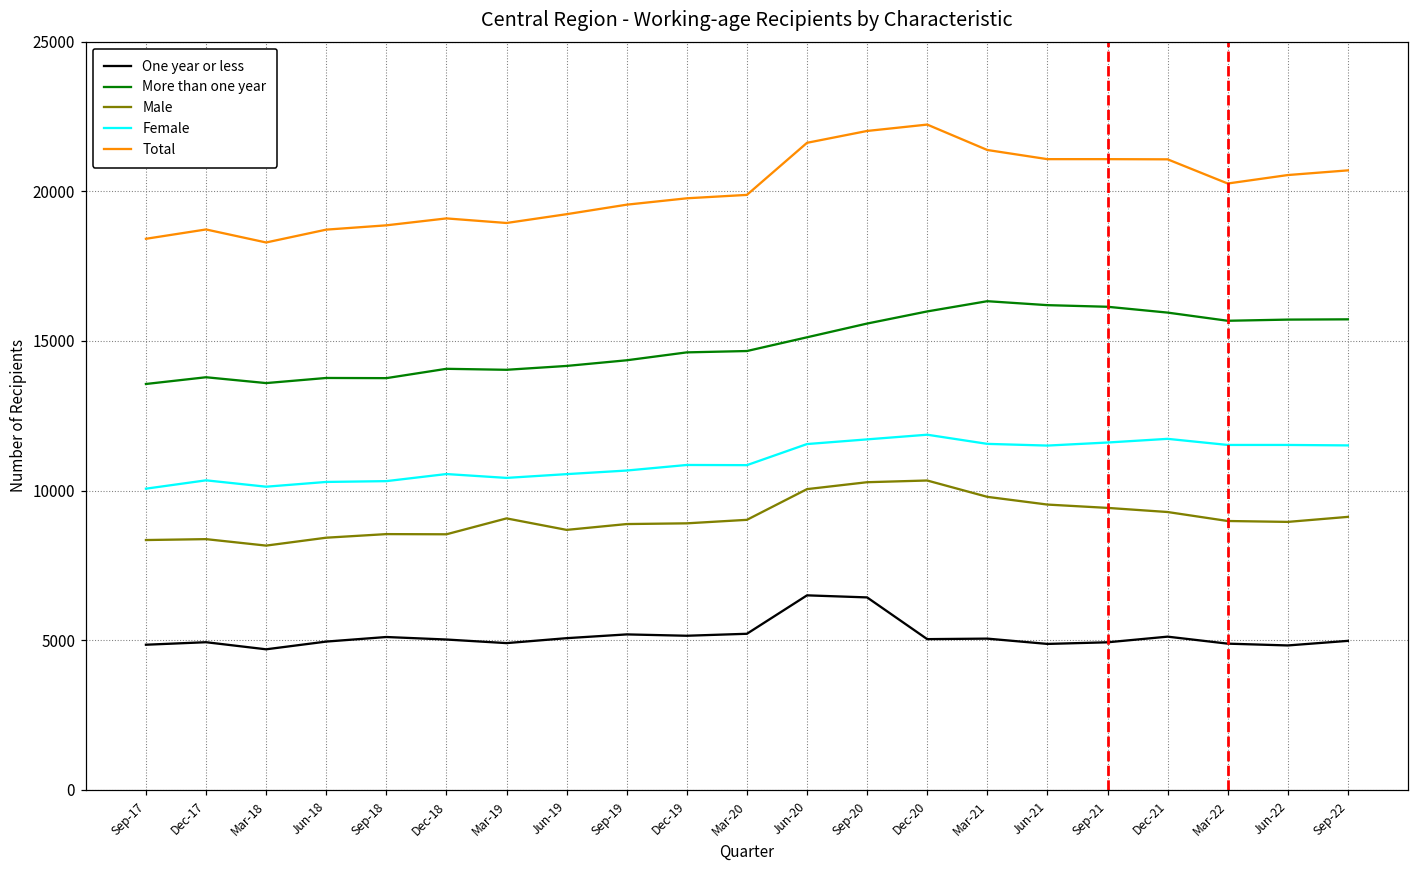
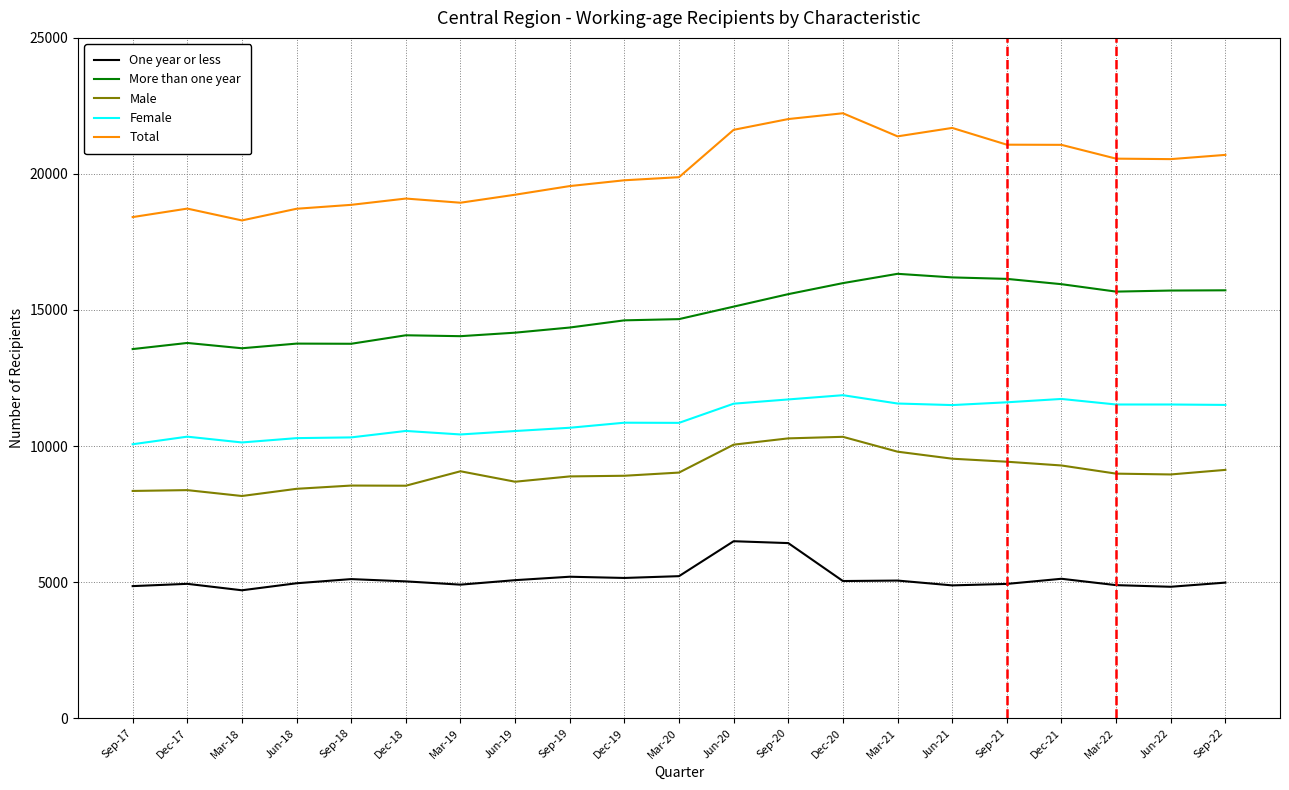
Total, Jun-21: 21100 -> 21700
Total, Mar-22: 20300 -> 20600
